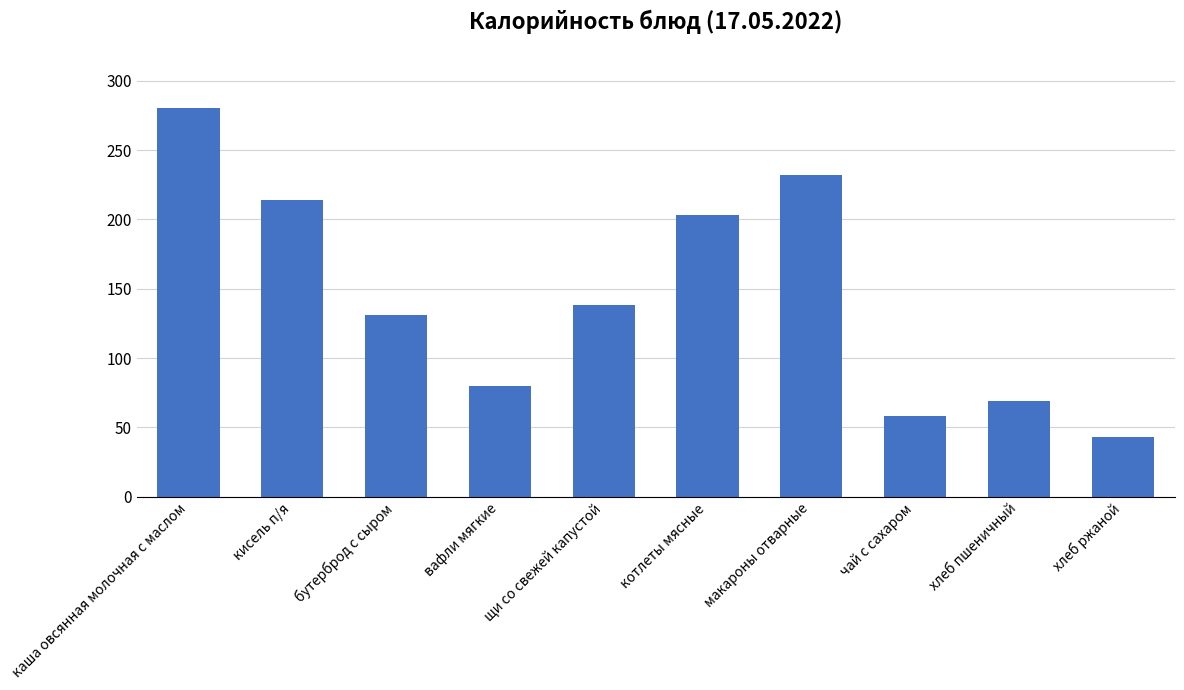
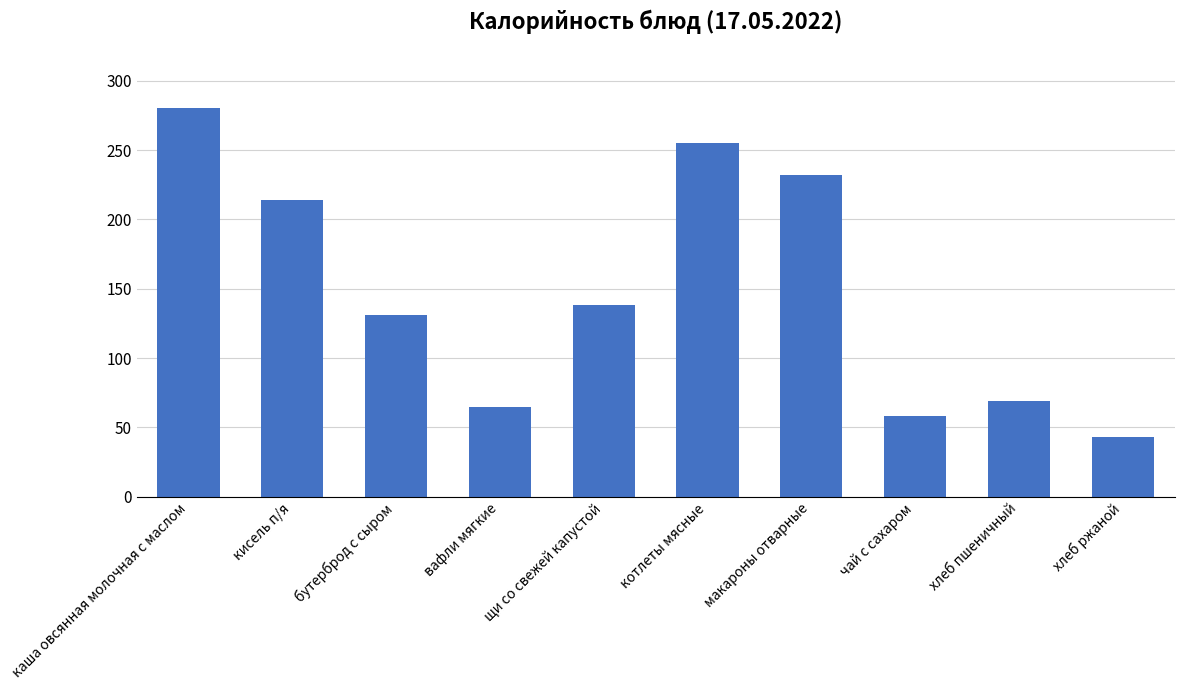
вафли мягкие: 80 -> 65
котлеты мясные: 203 -> 255
